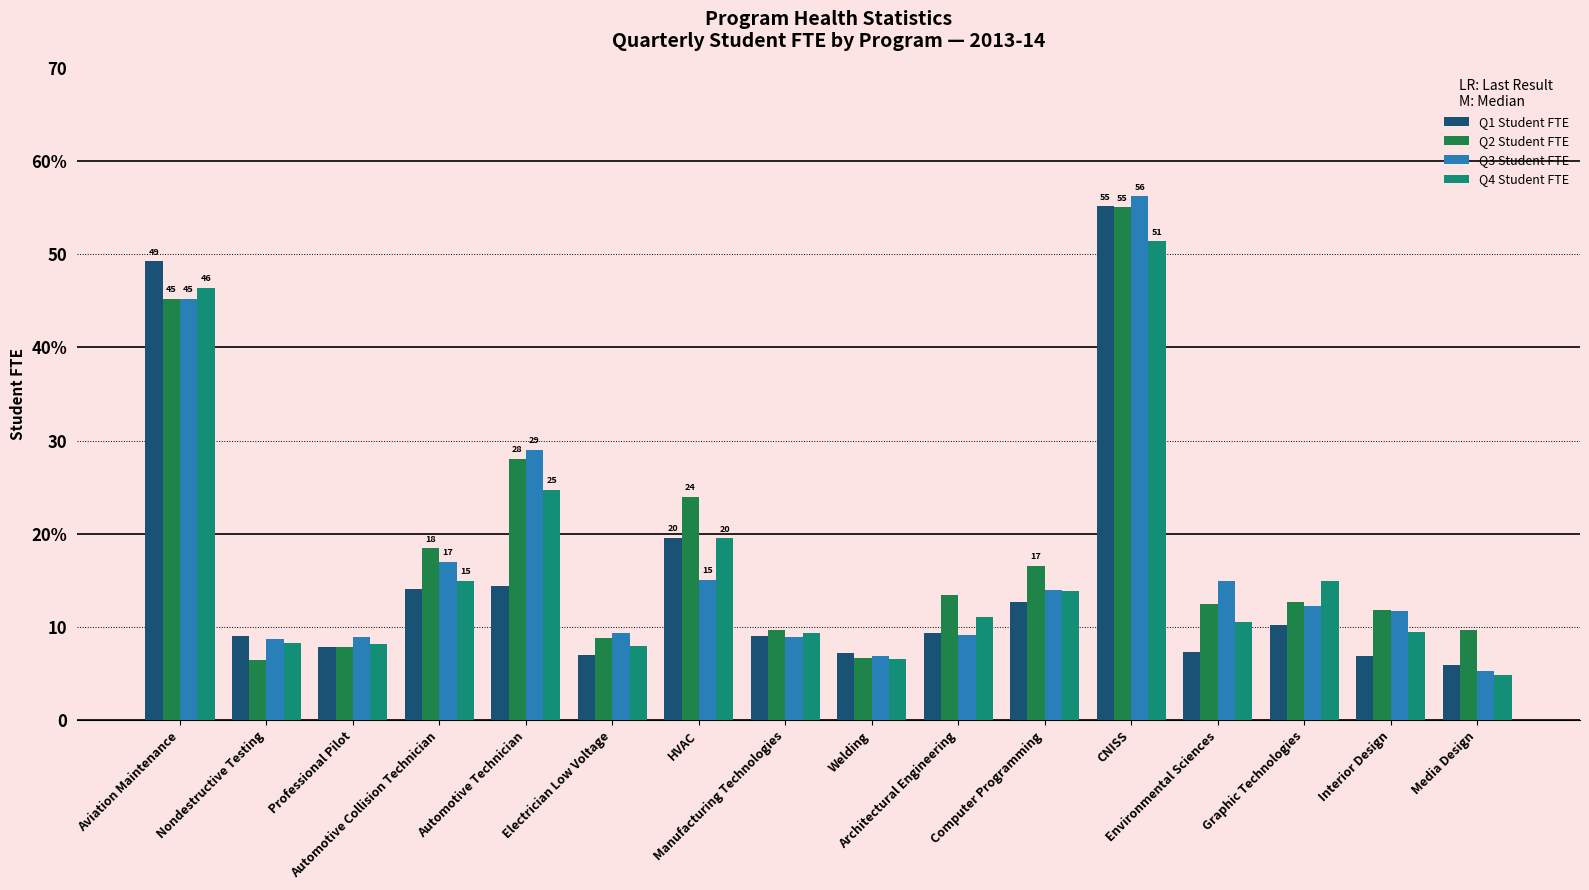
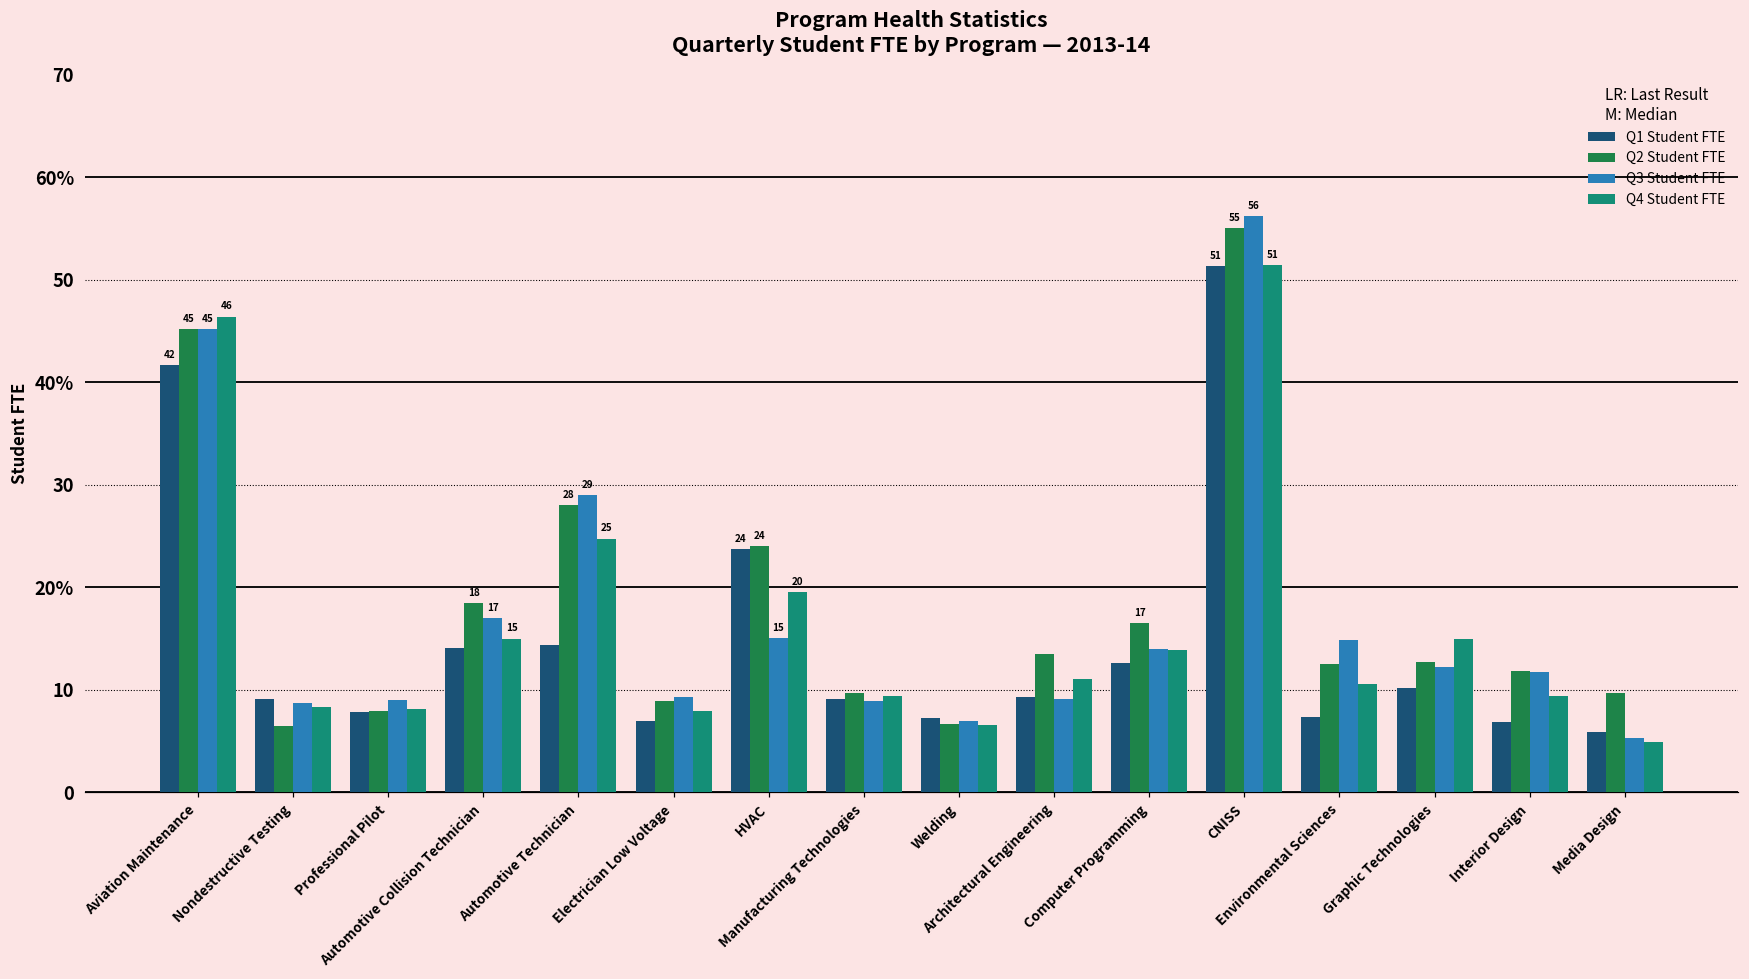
Q1 Student FTE, Aviation Maintenance: 49 -> 42
Q1 Student FTE, HVAC: 20 -> 24
Q1 Student FTE, CNISS: 55 -> 51
